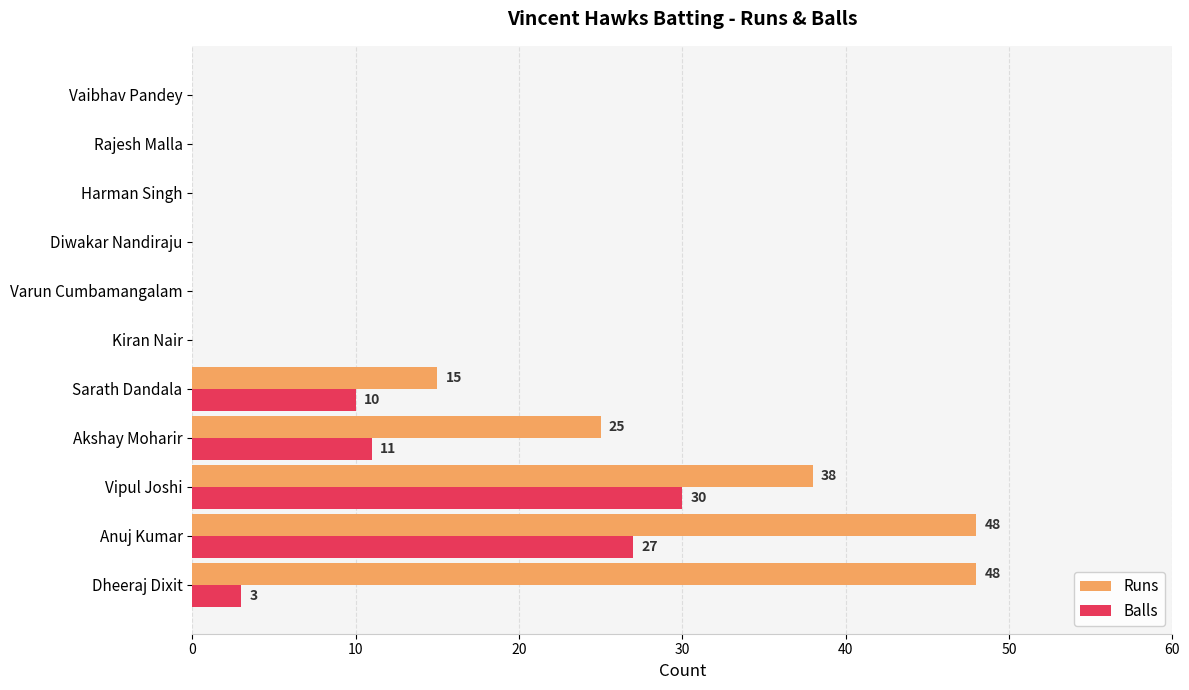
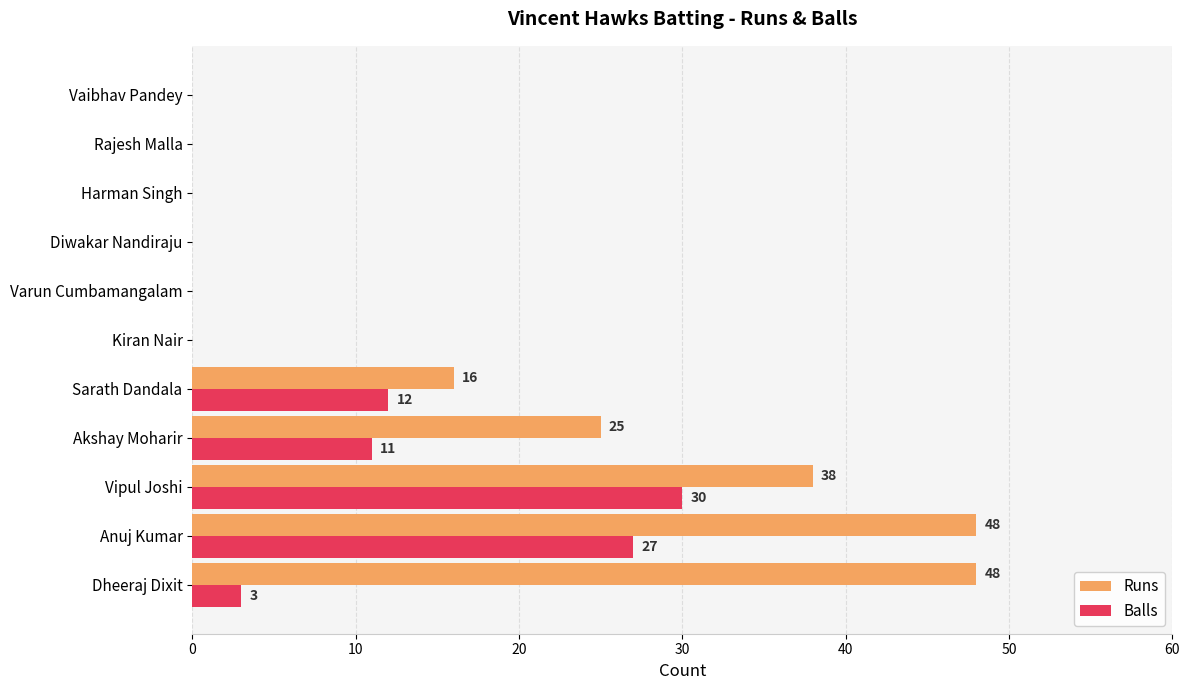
Runs, Sarath Dandala: 15 -> 16
Balls, Sarath Dandala: 10 -> 12
